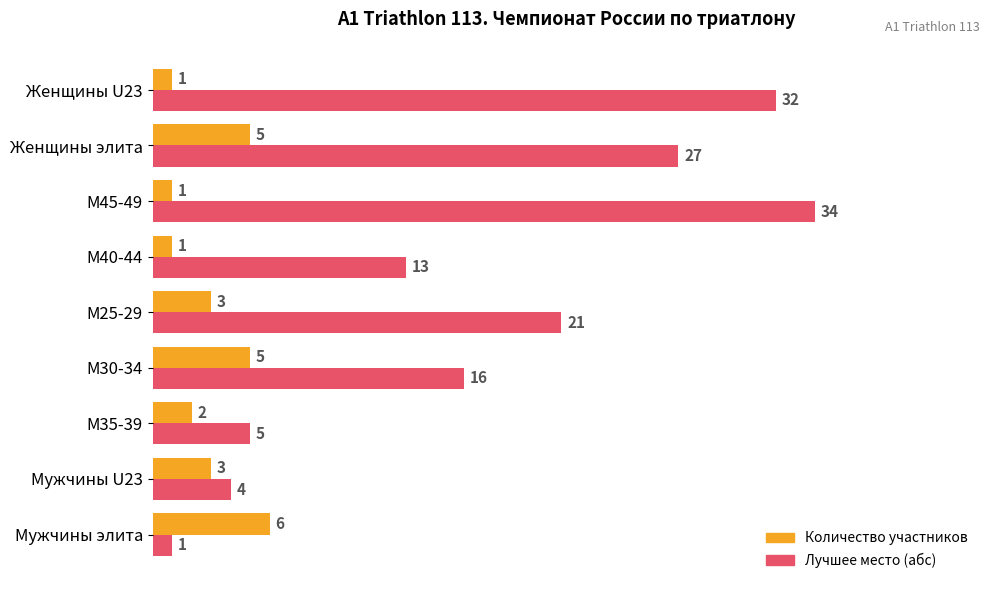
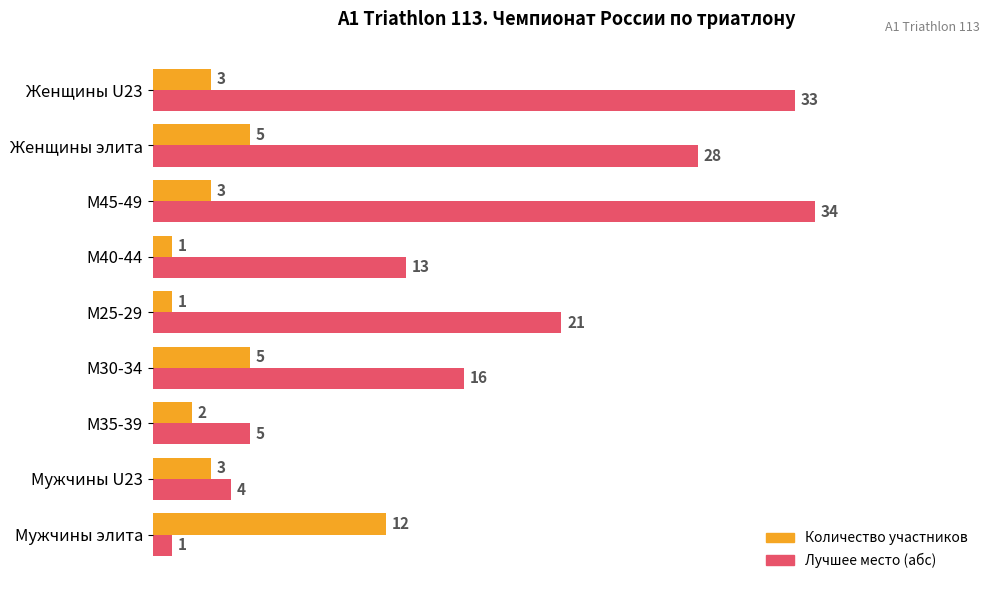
Количество участников, Женщины U23: 1 -> 3
Лучшее место (абс), Женщины U23: 32 -> 33
Лучшее место (абс), Женщины элита: 27 -> 28
Количество участников, M45-49: 1 -> 3
Количество участников, M25-29: 3 -> 1
Количество участников, Мужчины элита: 6 -> 12
